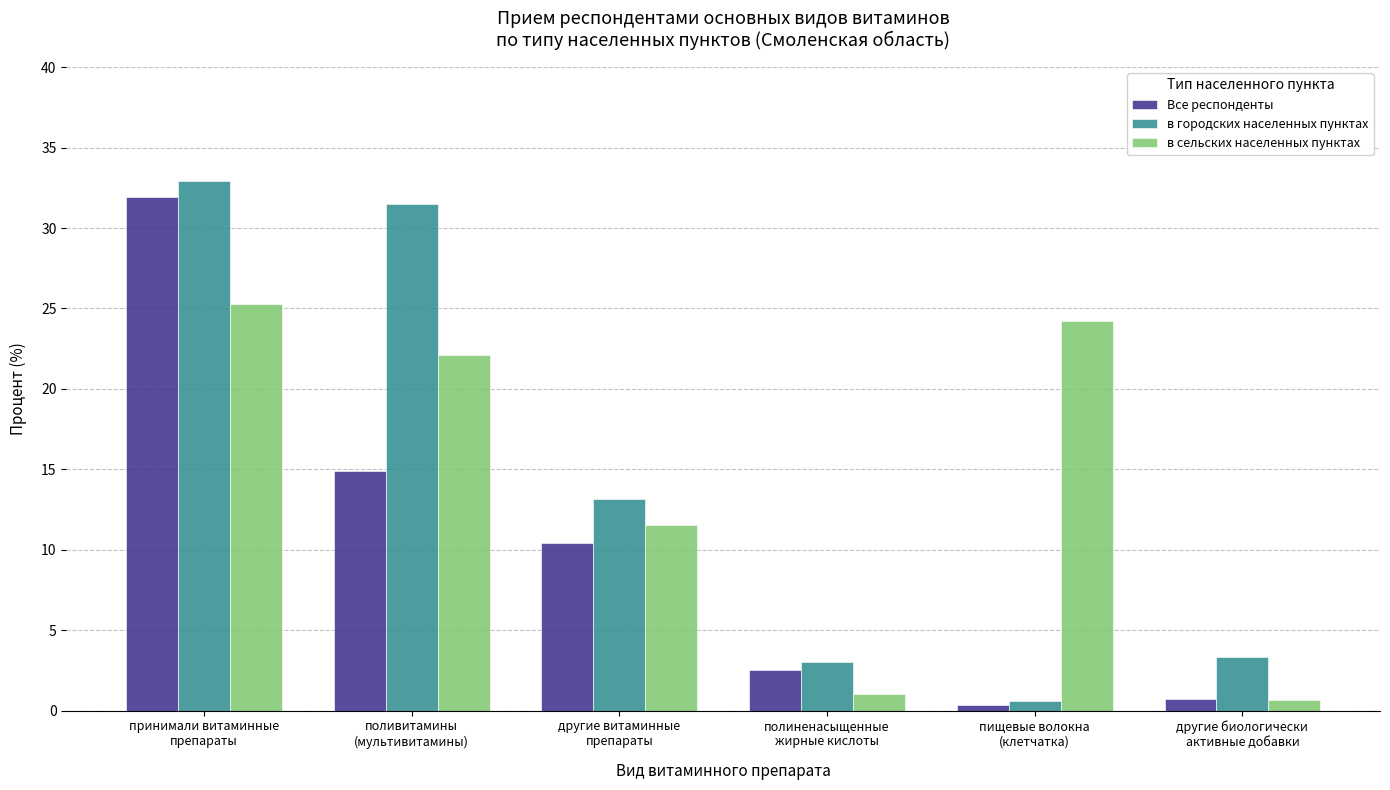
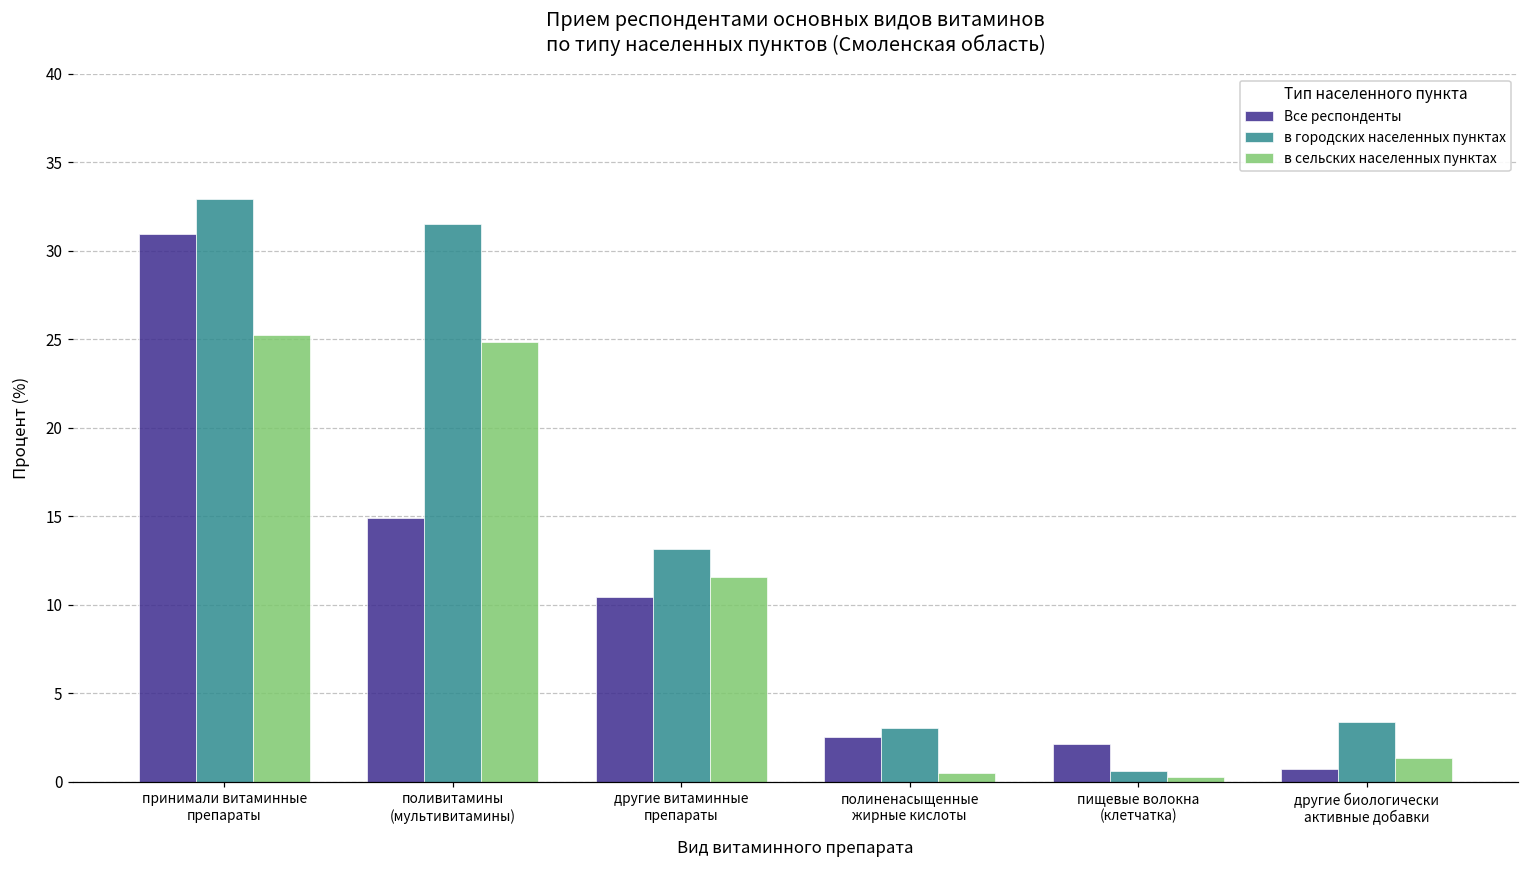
Все респонденты, принимали витаминные препараты: 31.9 -> 30.9
в сельских населенных пунктах, поливитамины (мультивитамины): 22.1 -> 24.9
в сельских населенных пунктах, полиненасыщенные жирные кислоты: 1.0 -> 0.5
Все респонденты, пищевые волокна (клетчатка): 0.4 -> 2.1
в сельских населенных пунктах, пищевые волокна (клетчатка): 24.2 -> 0.3
в сельских населенных пунктах, другие биологически активные добавки: 0.6 -> 1.3
